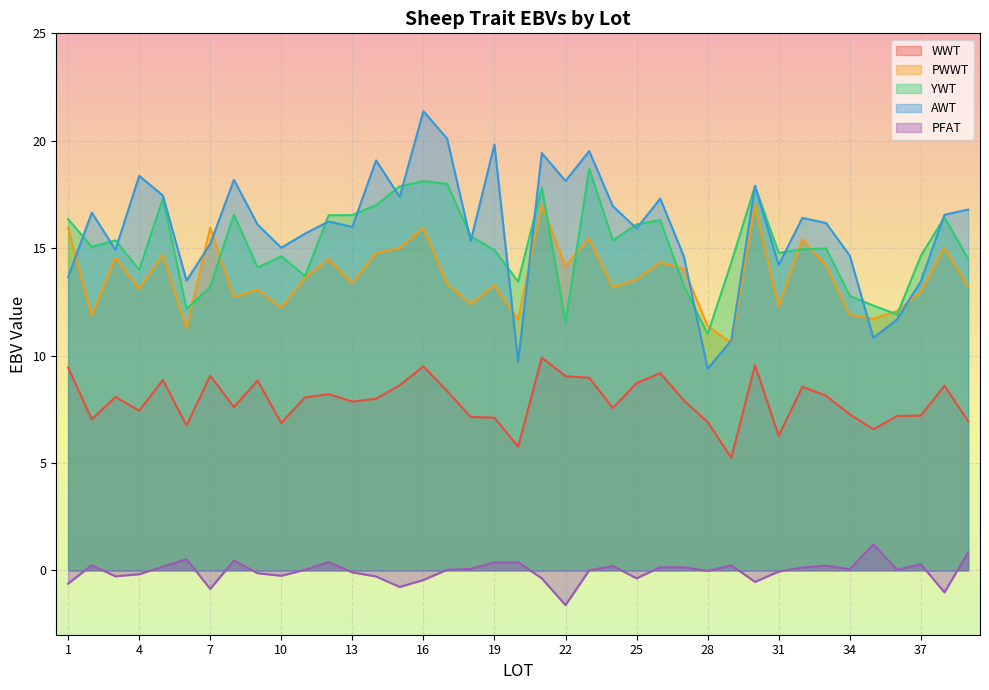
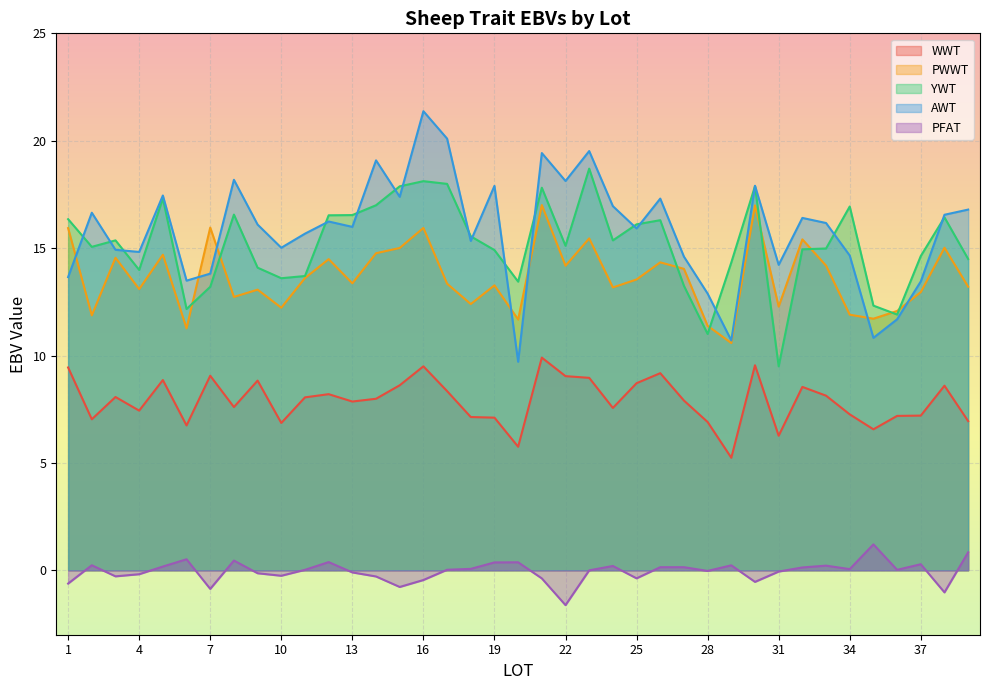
AWT, 4: 18.4 -> 14.8
AWT, 7: 15.2 -> 13.8
YWT, 10: 14.6 -> 13.6
AWT, 19: 19.8 -> 17.9
YWT, 22: 11.6 -> 15.1
AWT, 28: 9.4 -> 12.9
YWT, 31: 14.8 -> 9.5
YWT, 34: 12.8 -> 16.9
